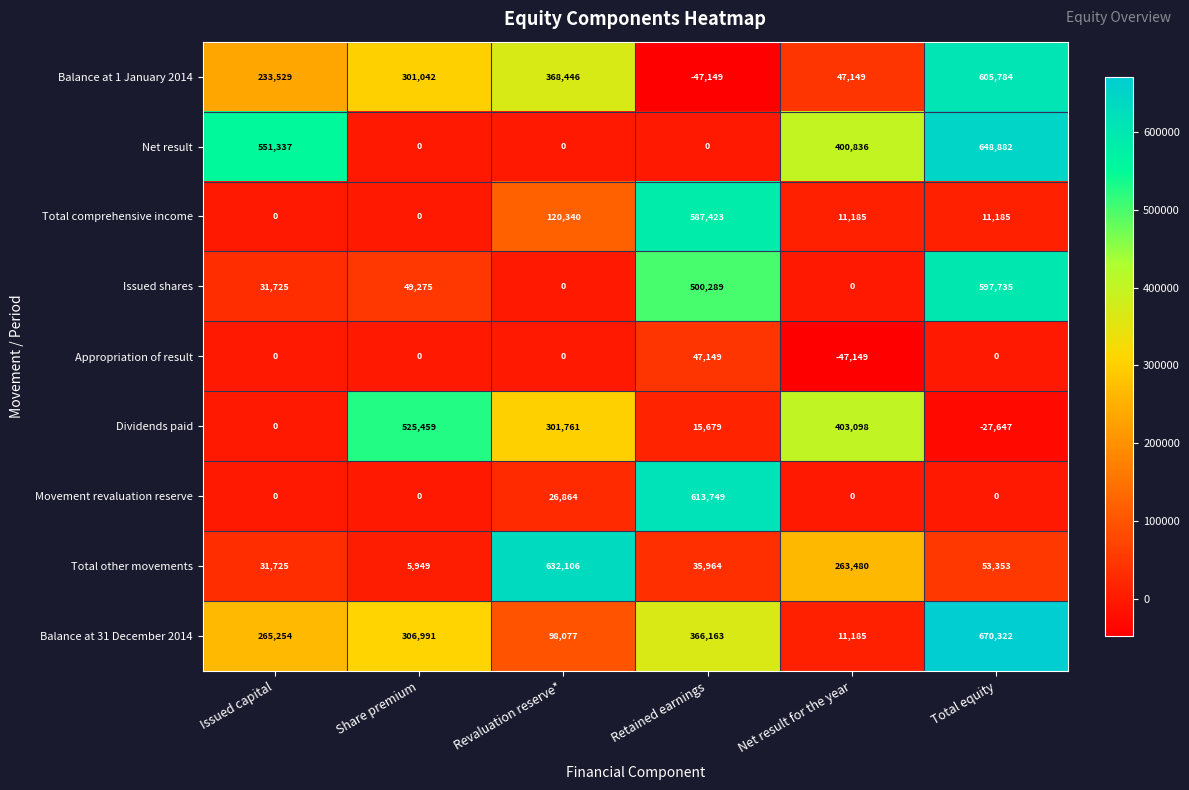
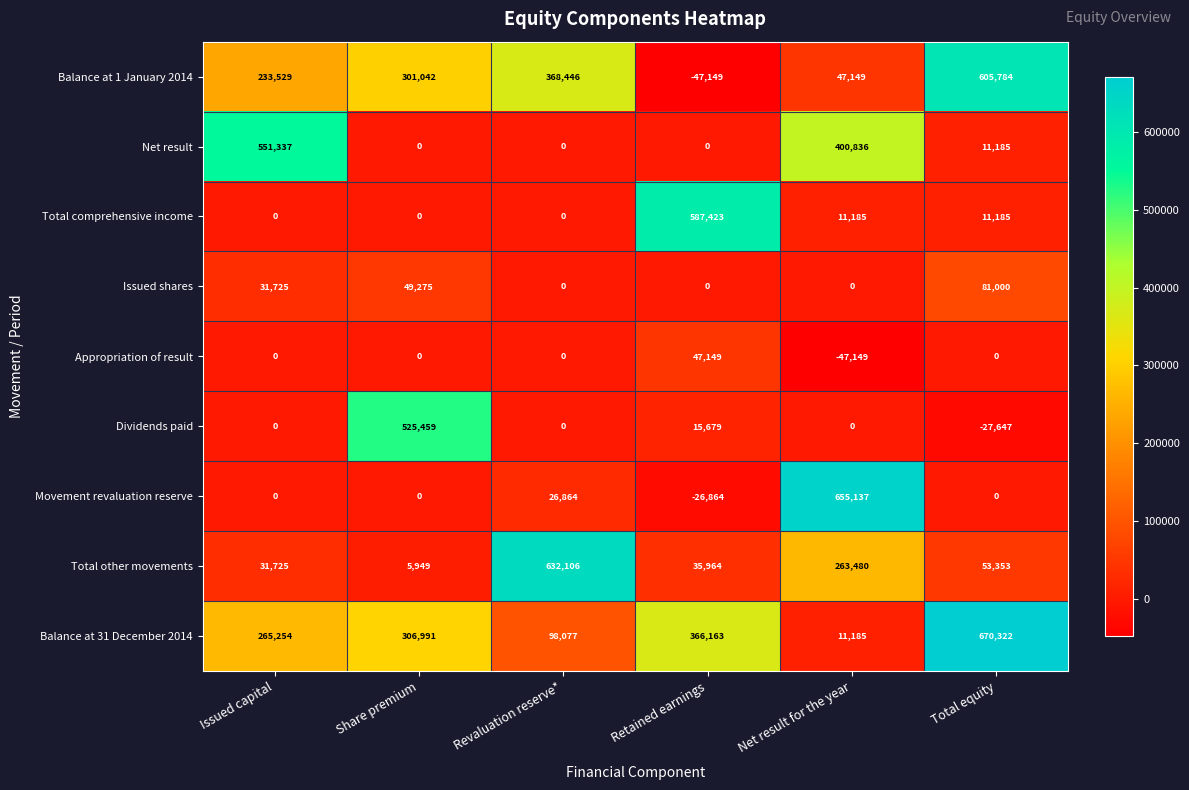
Net result, Total equity: 648,882 -> 11,185
Total comprehensive income, Revaluation reserve*: 120,340 -> 0
Issued shares, Retained earnings: 500,289 -> 0
Issued shares, Total equity: 597,735 -> 81,000
Dividends paid, Revaluation reserve*: 301,761 -> 0
Dividends paid, Net result for the year: 403,098 -> 0
Movement revaluation reserve, Retained earnings: 613,749 -> -26,864
Movement revaluation reserve, Net result for the year: 0 -> 655,137
